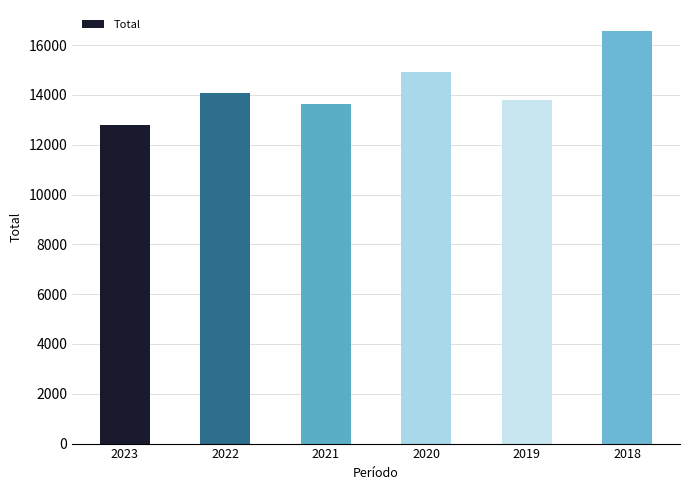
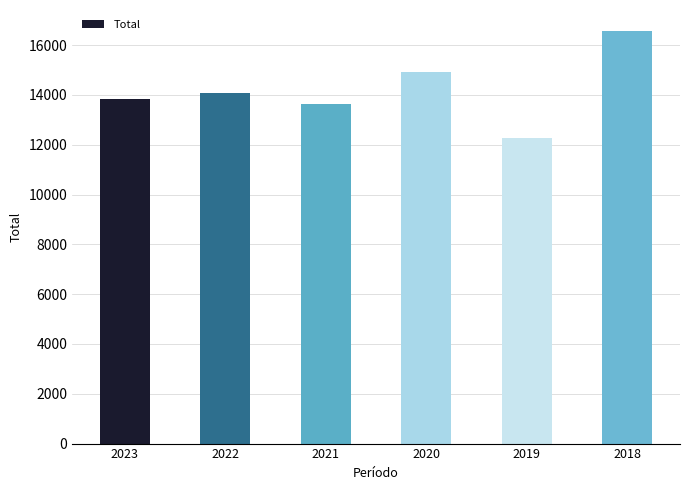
2023: 12800 -> 13800
2019: 13800 -> 12300
